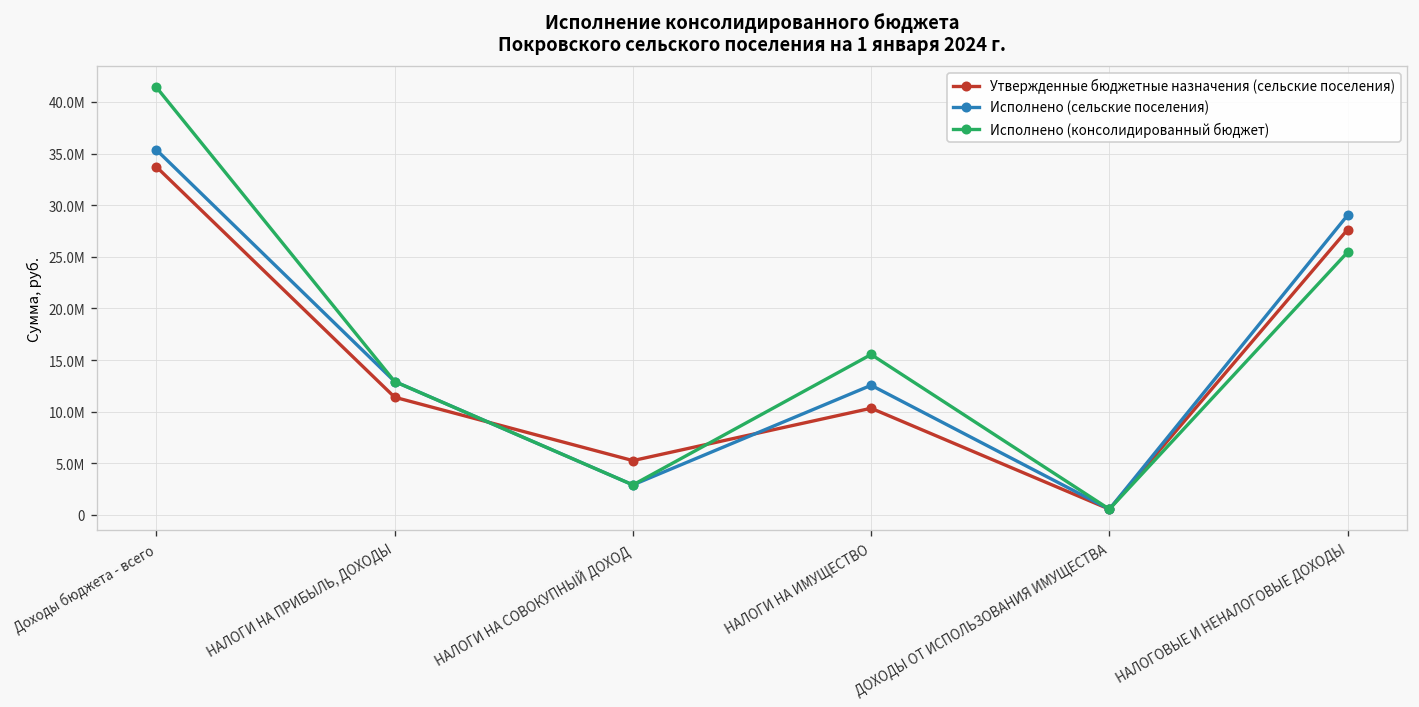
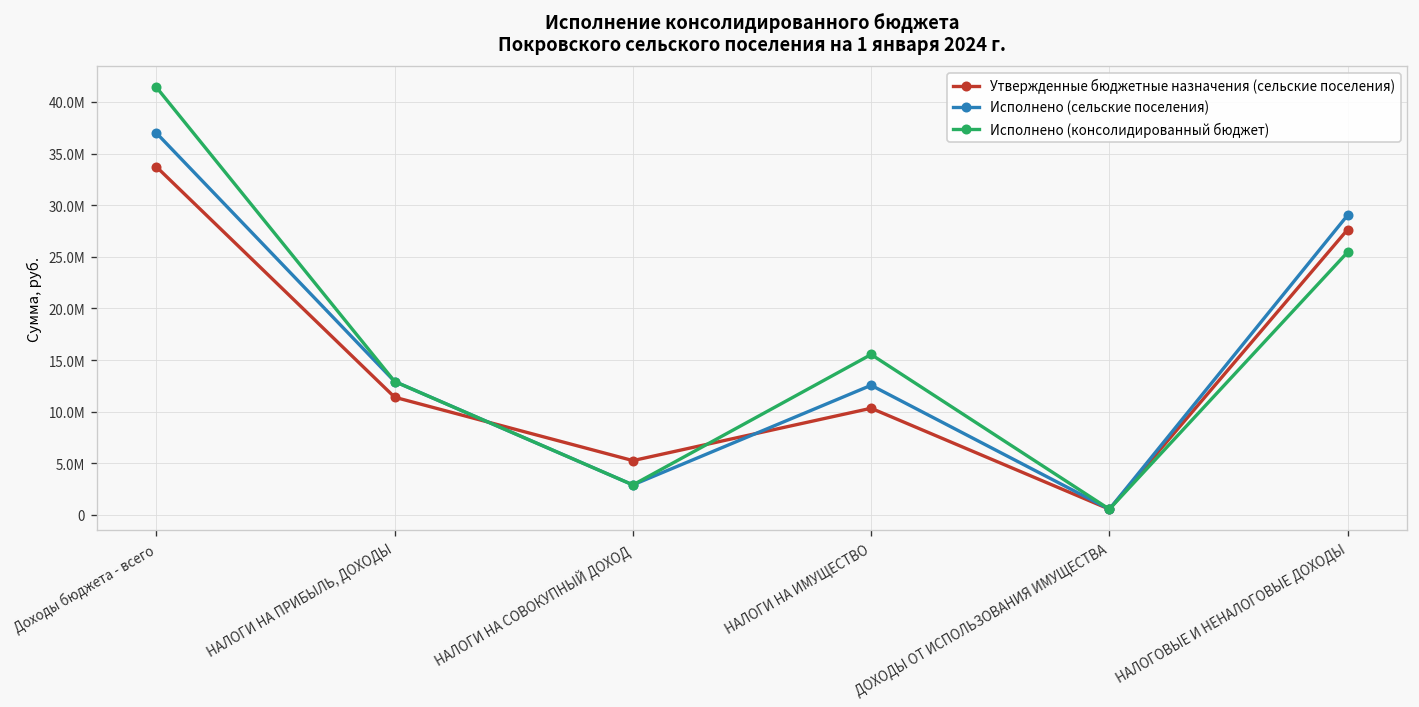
Исполнено (сельские поселения), Доходы бюджета - всего: 35М -> 37М
